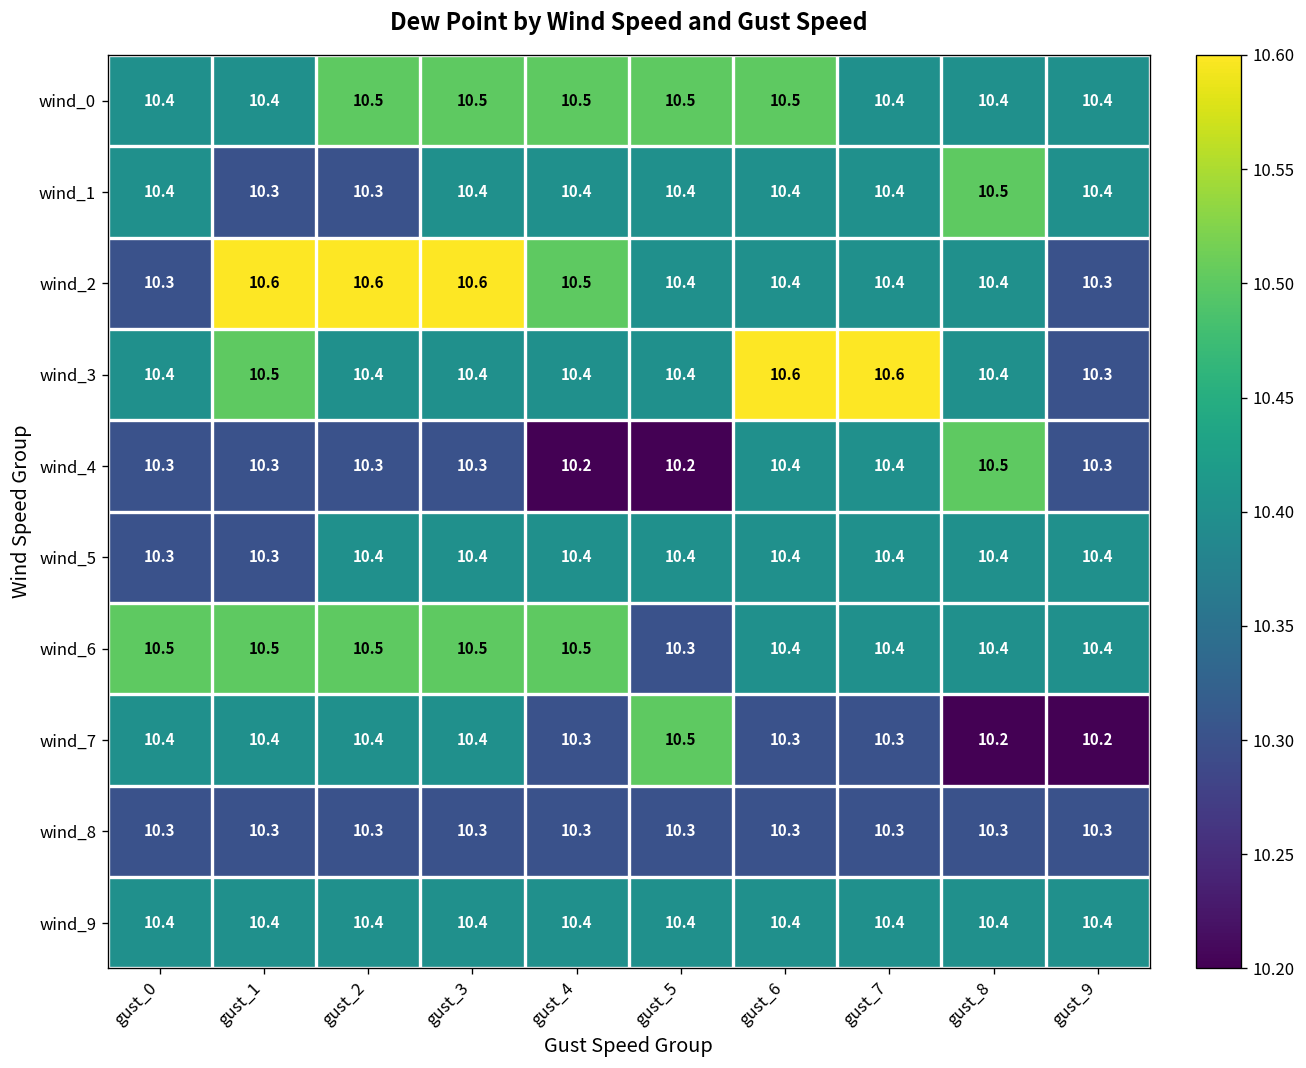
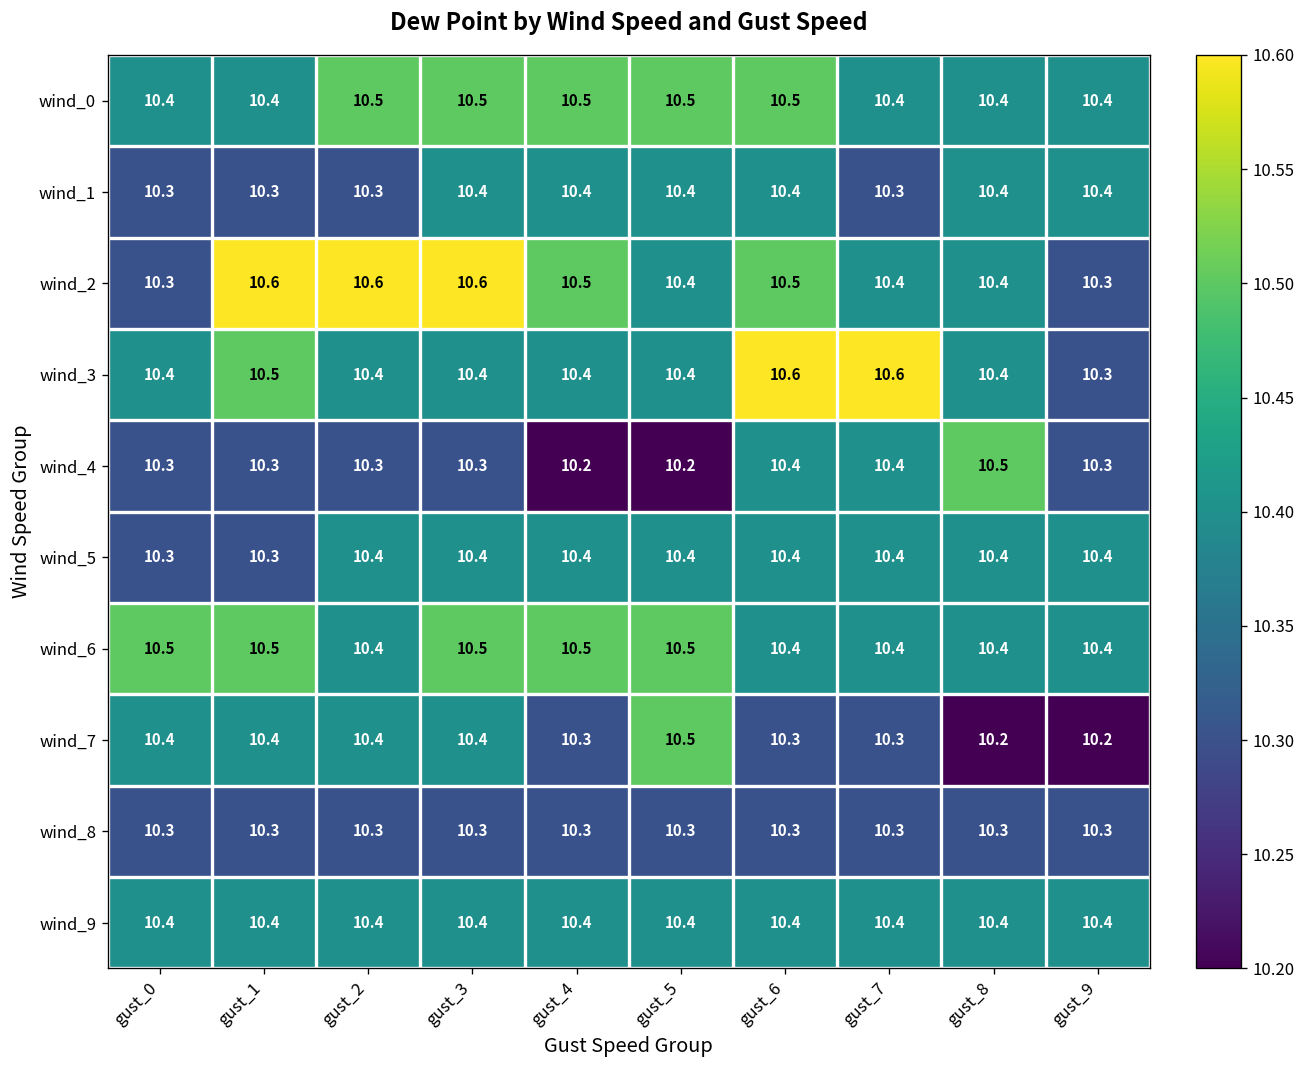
wind_1, gust_0: 10.4 -> 10.3
wind_1, gust_7: 10.4 -> 10.3
wind_1, gust_8: 10.5 -> 10.4
wind_2, gust_6: 10.4 -> 10.5
wind_6, gust_2: 10.5 -> 10.4
wind_6, gust_5: 10.3 -> 10.5
